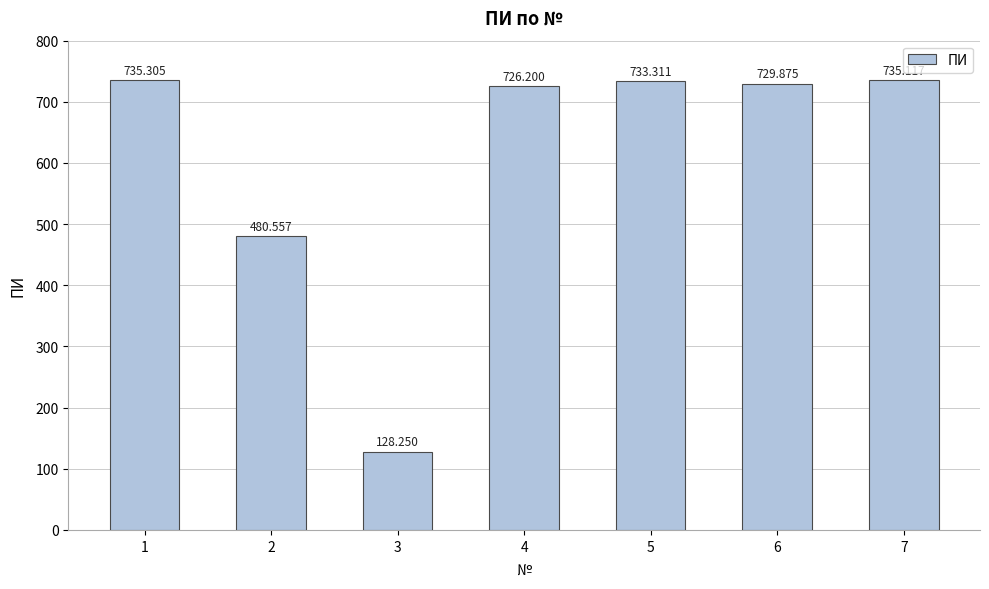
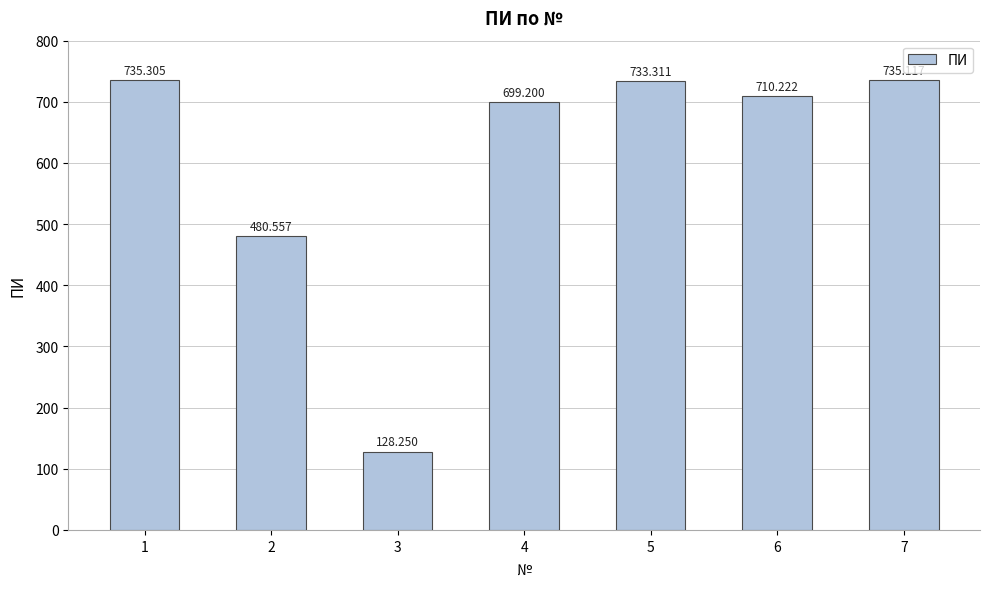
4: 726.200 -> 699.200
6: 729.875 -> 710.222
